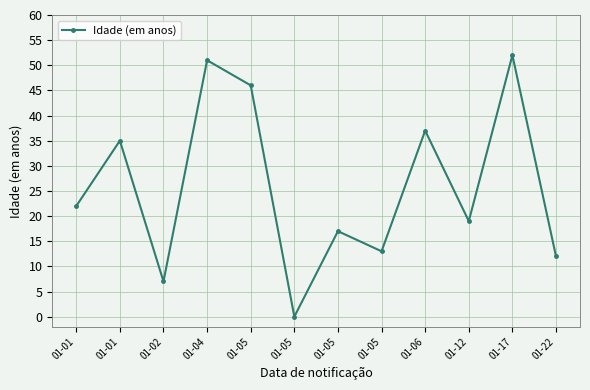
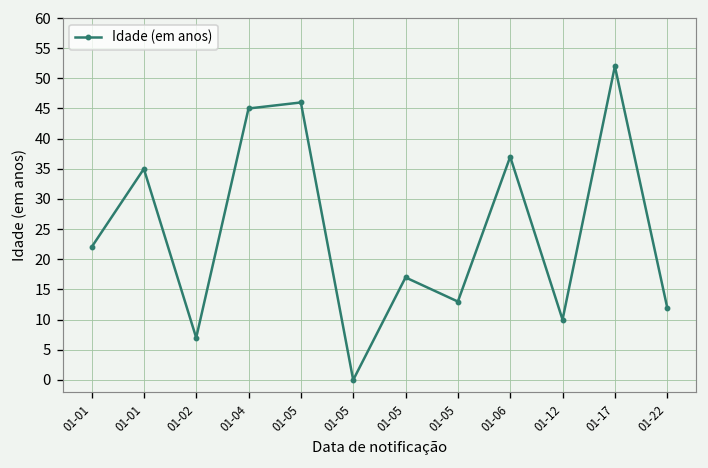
01-04: 51 -> 45
01-12: 19 -> 10
